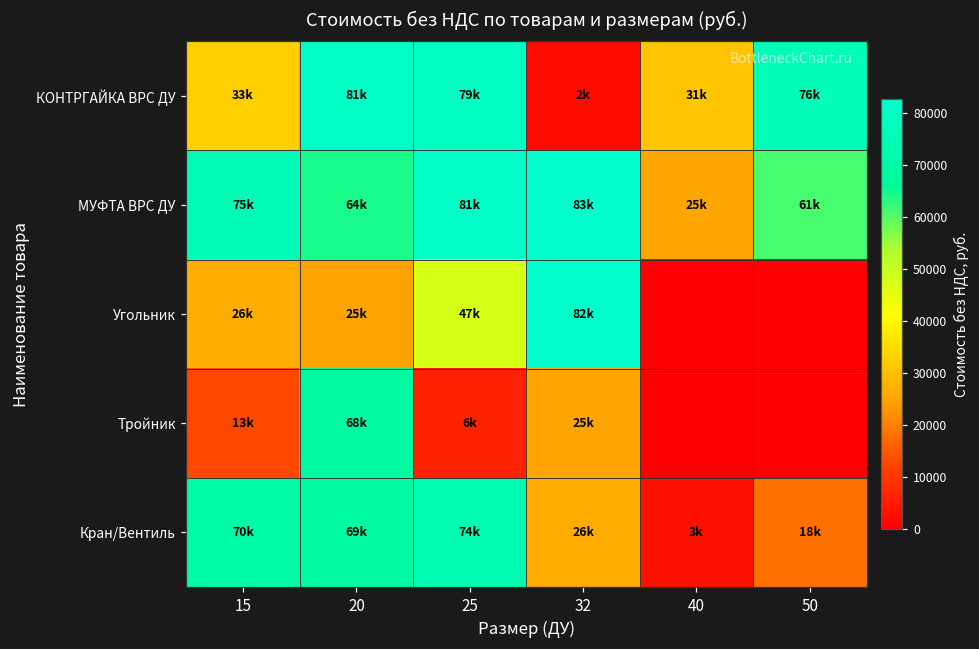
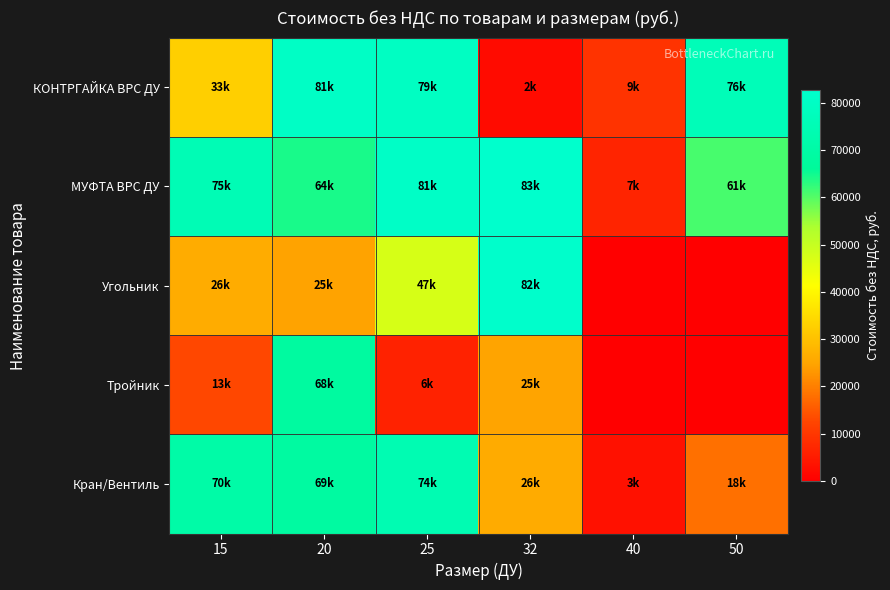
КОНТРГАЙКА ВРС ДУ, 40: 31k -> 9k
МУФТА ВРС ДУ, 40: 25k -> 7k
